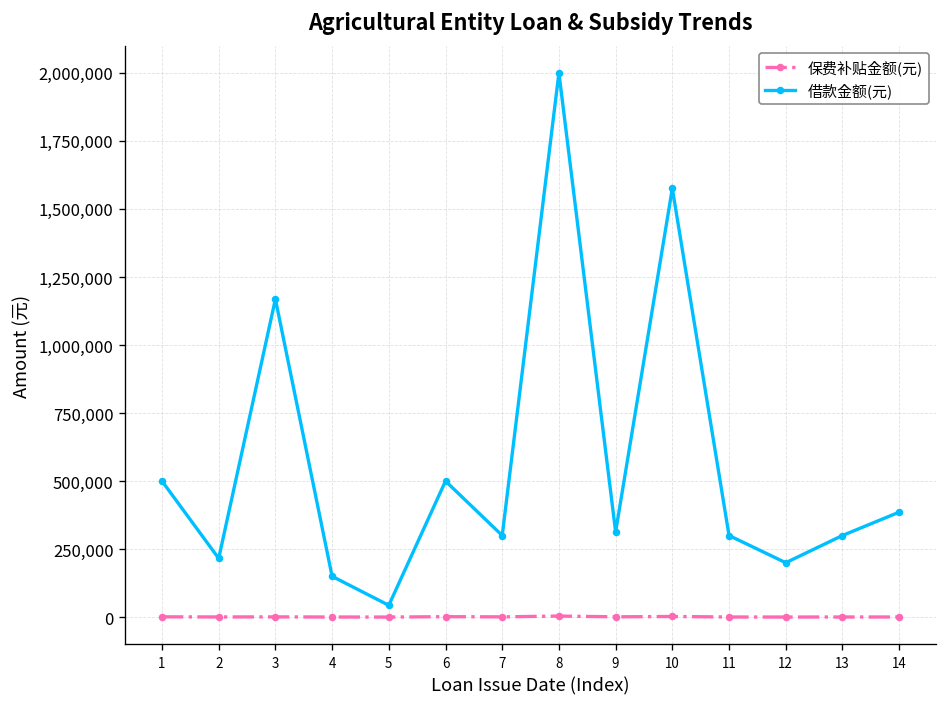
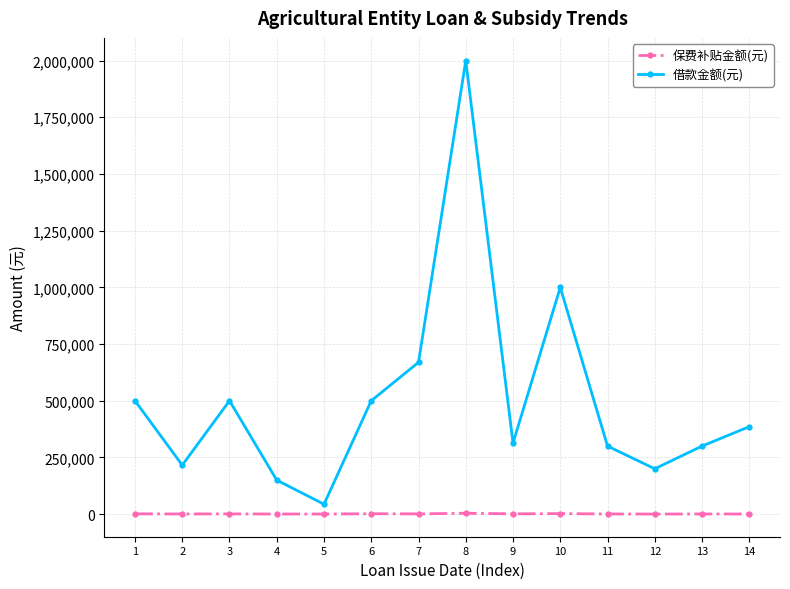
借款金额(元), 3: 1,170,000 -> 500,000
借款金额(元), 7: 300,000 -> 670,000
借款金额(元), 10: 1,580,000 -> 1,000,000
